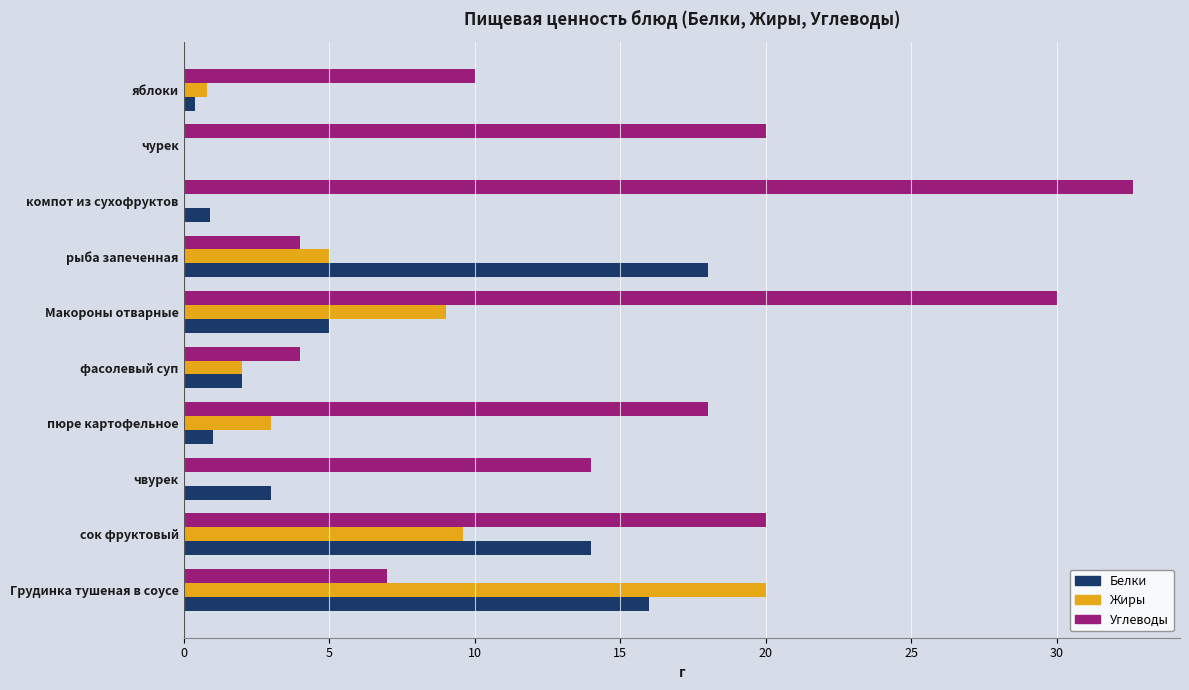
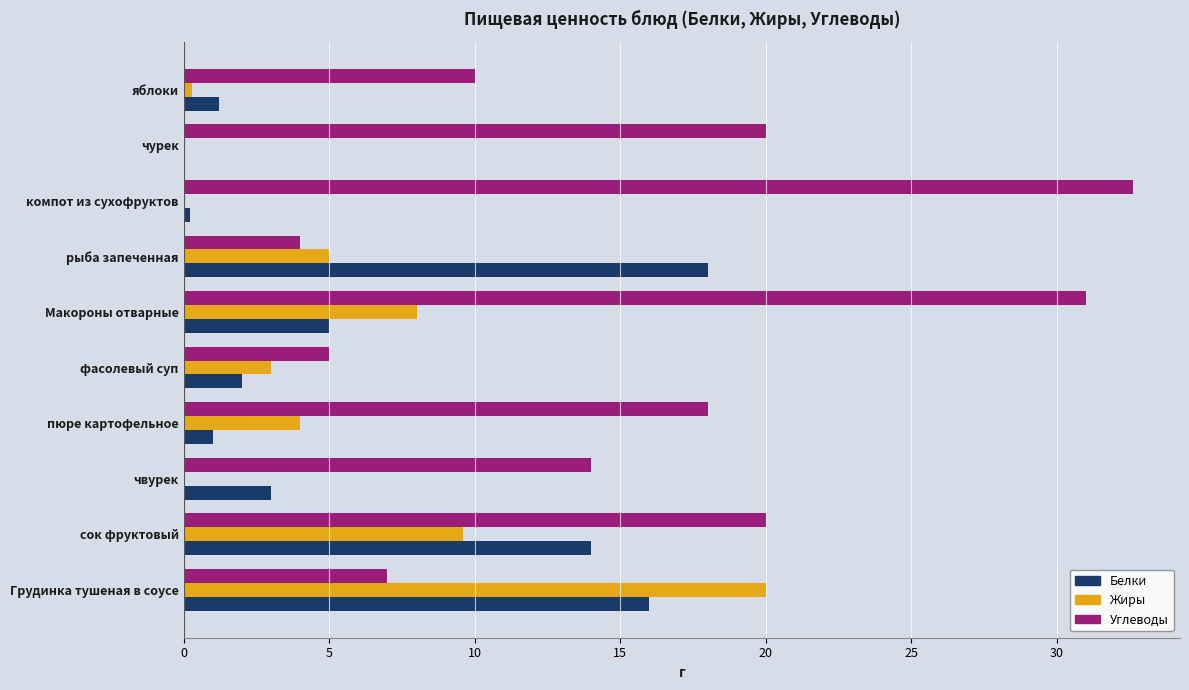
Жиры, яблоки: 0.8 -> 0.3
Белки, яблоки: 0.4 -> 1.2
Белки, компот из сухофруктов: 0.9 -> 0.2
Углеводы, Макороны отварные: 30 -> 31
Жиры, Макороны отварные: 9 -> 8
Углеводы, фасолевый суп: 4 -> 5
Жиры, фасолевый суп: 2 -> 3
Жиры, пюре картофельное: 3 -> 4
